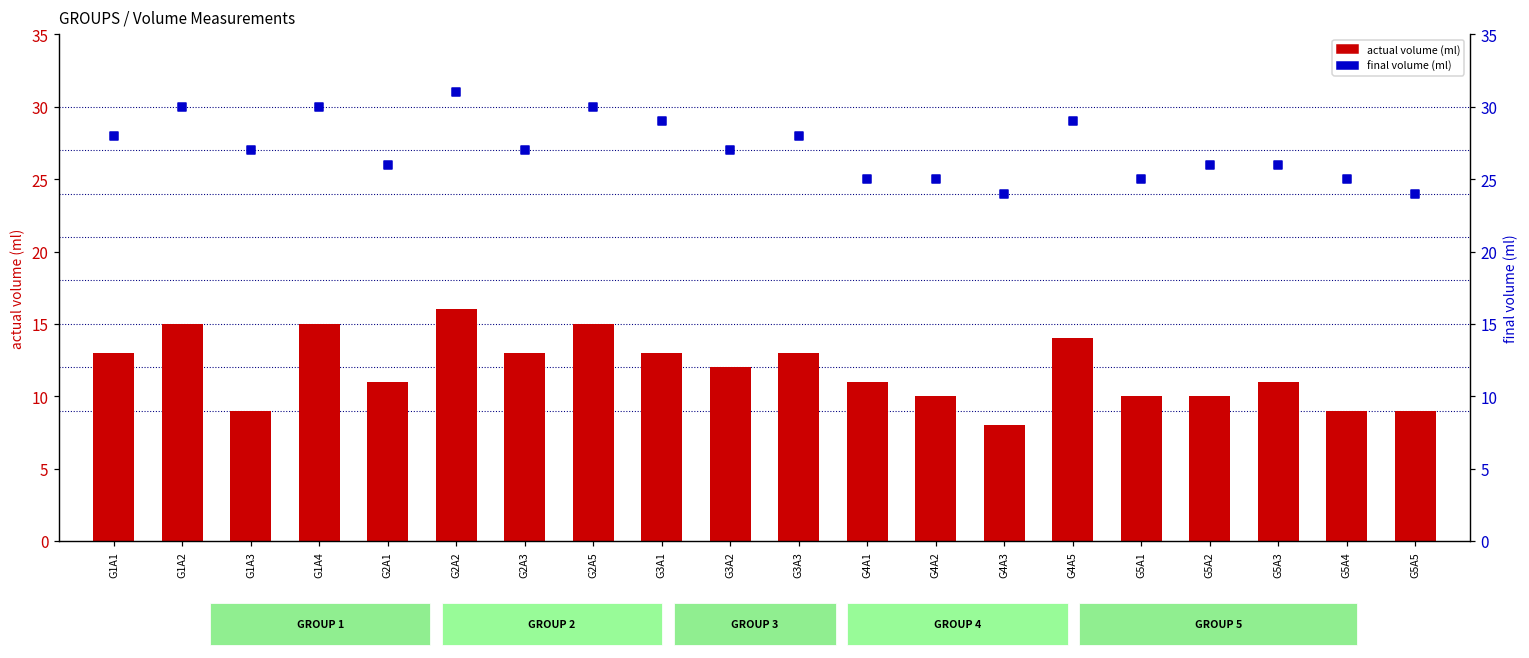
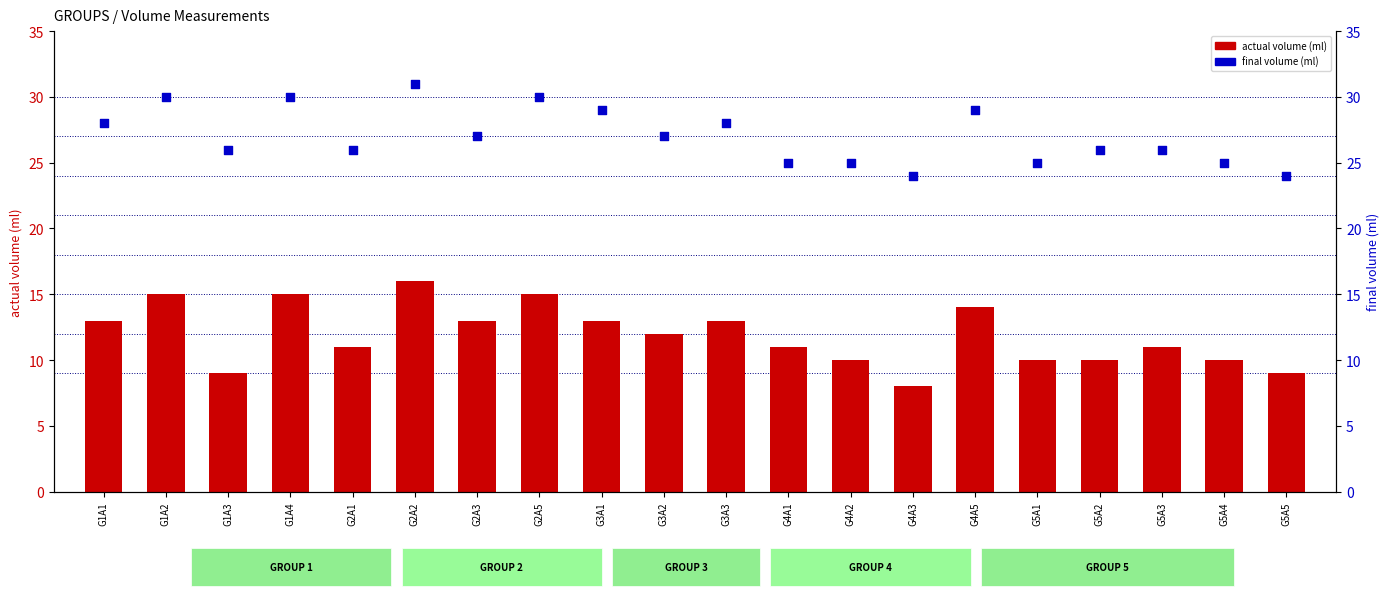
actual volume (ml), G5A4: 9 -> 10
final volume (ml), G1A3: 27 -> 26
